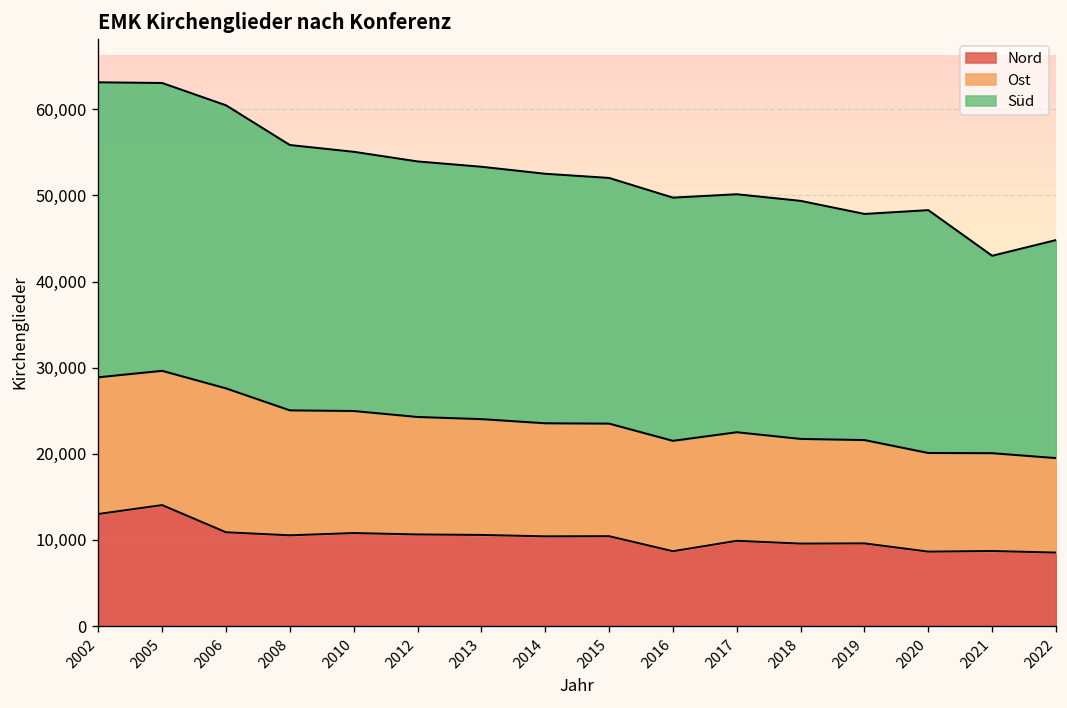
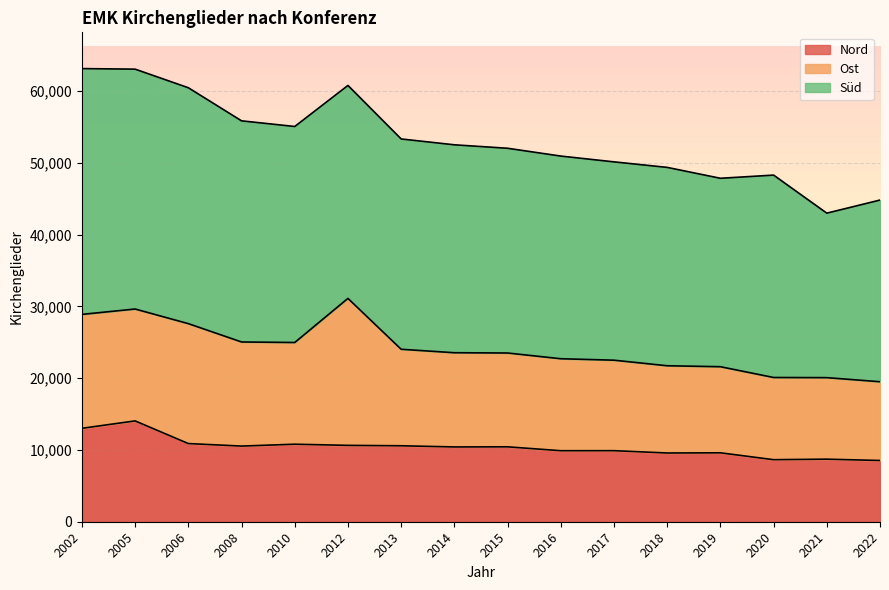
Ost, 2012: 14,000 -> 20,000
Nord, 2016: 9,000 -> 10,000
